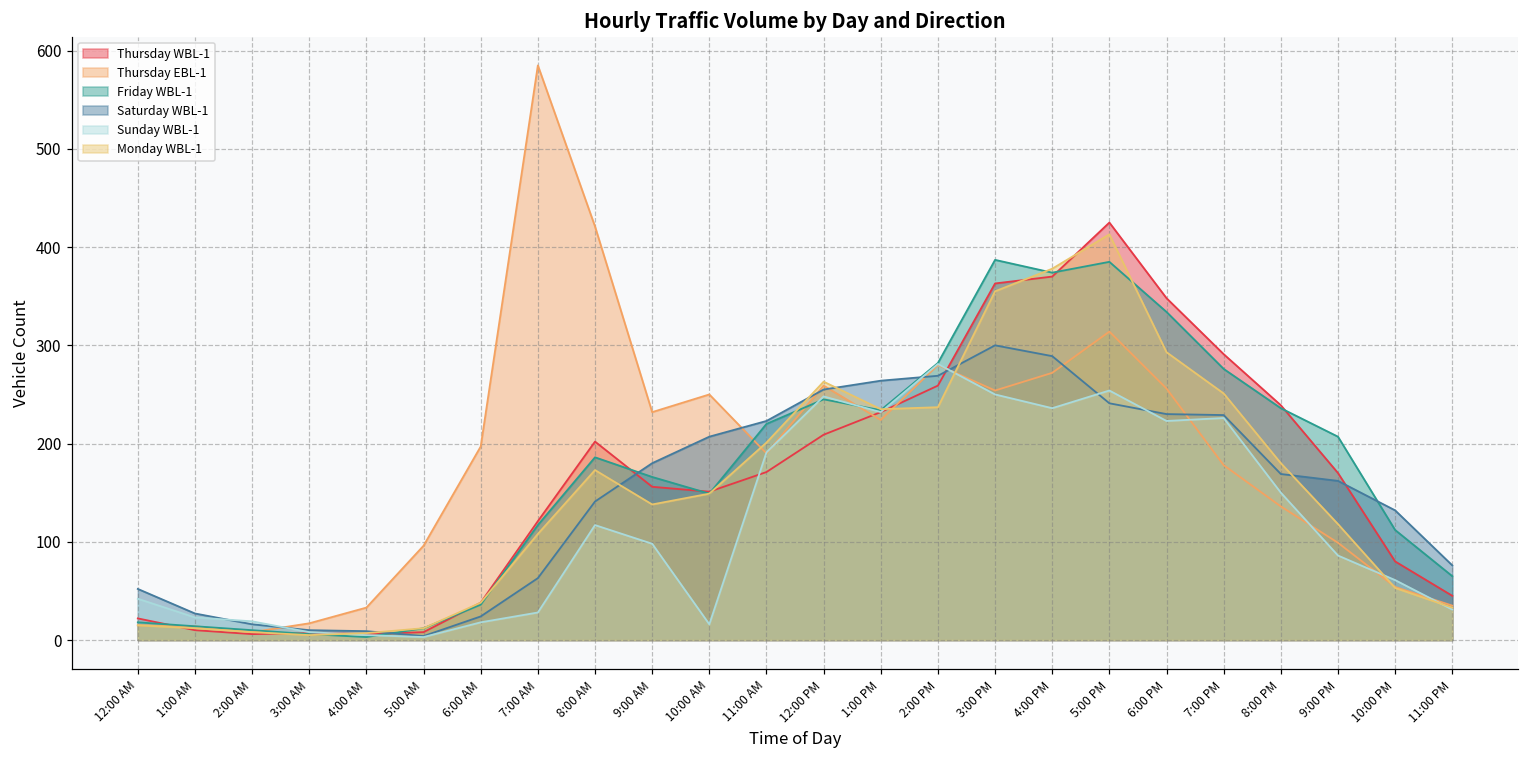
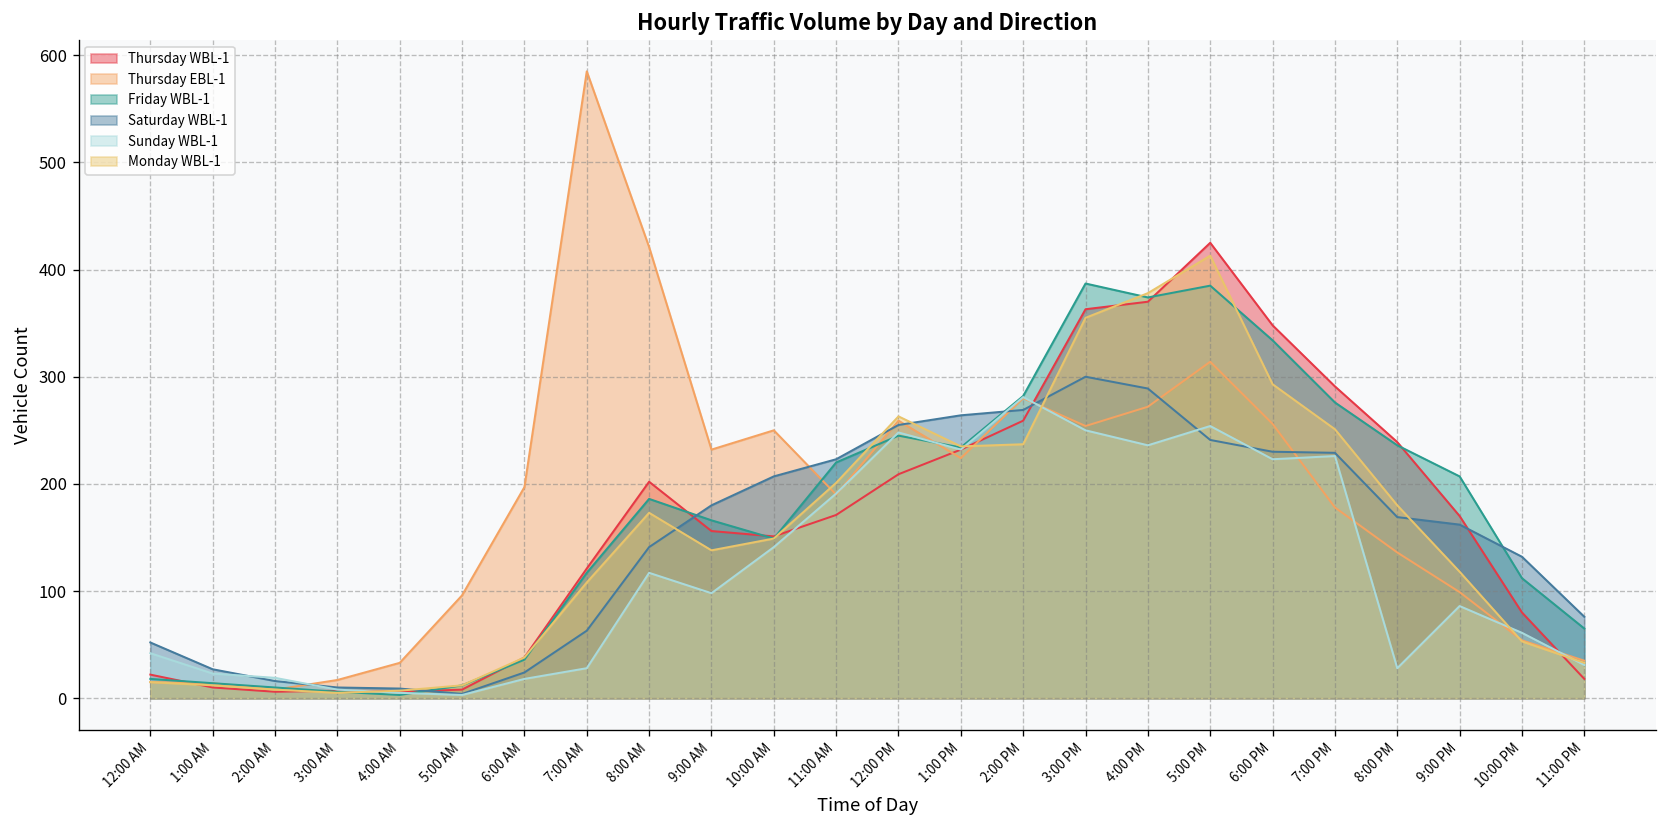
Sunday WBL-1, 10:00 AM: 20 -> 140
Sunday WBL-1, 8:00 PM: 150 -> 30
Thursday WBL-1, 11:00 PM: 50 -> 20
